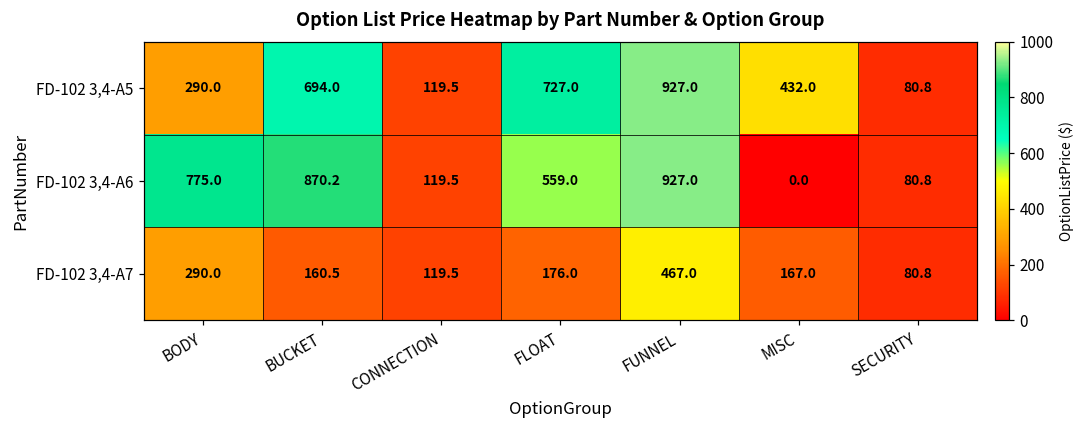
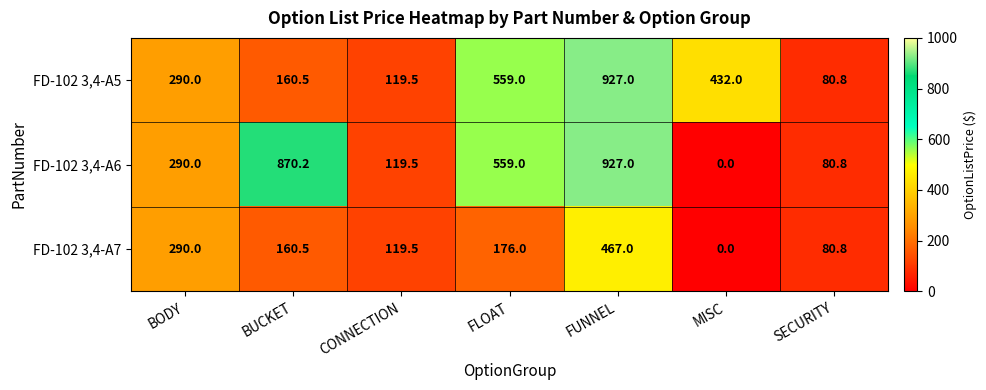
FD-102 3,4-A5, BUCKET: 694.0 -> 160.5
FD-102 3,4-A5, FLOAT: 727.0 -> 559.0
FD-102 3,4-A6, BODY: 775.0 -> 290.0
FD-102 3,4-A7, MISC: 167.0 -> 0.0
